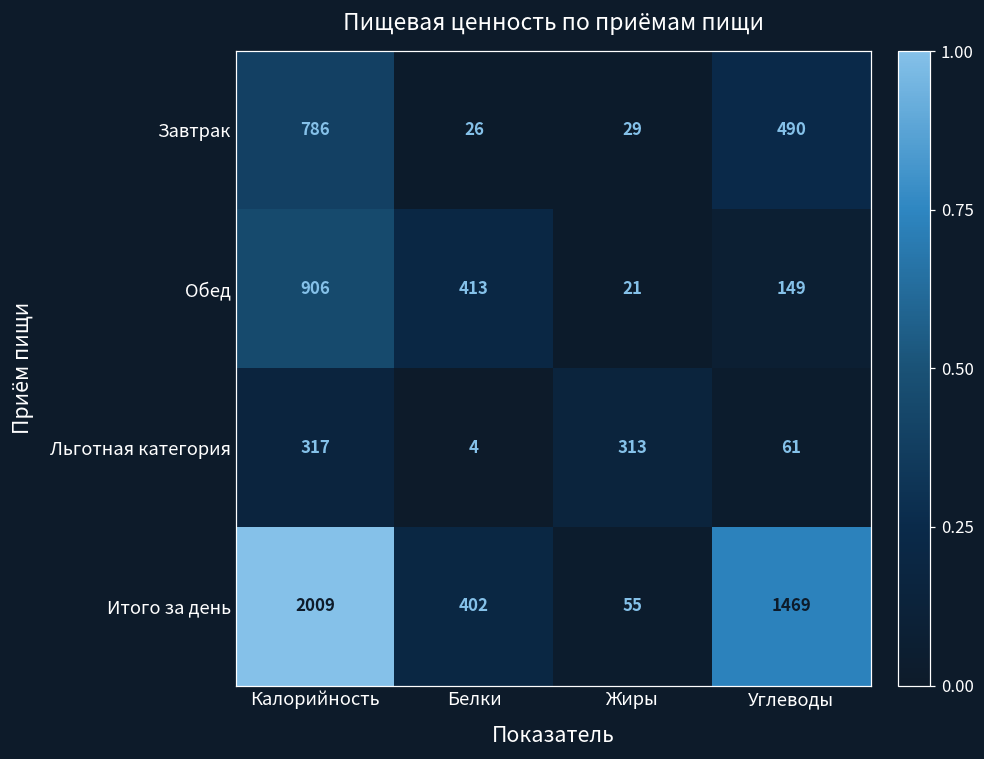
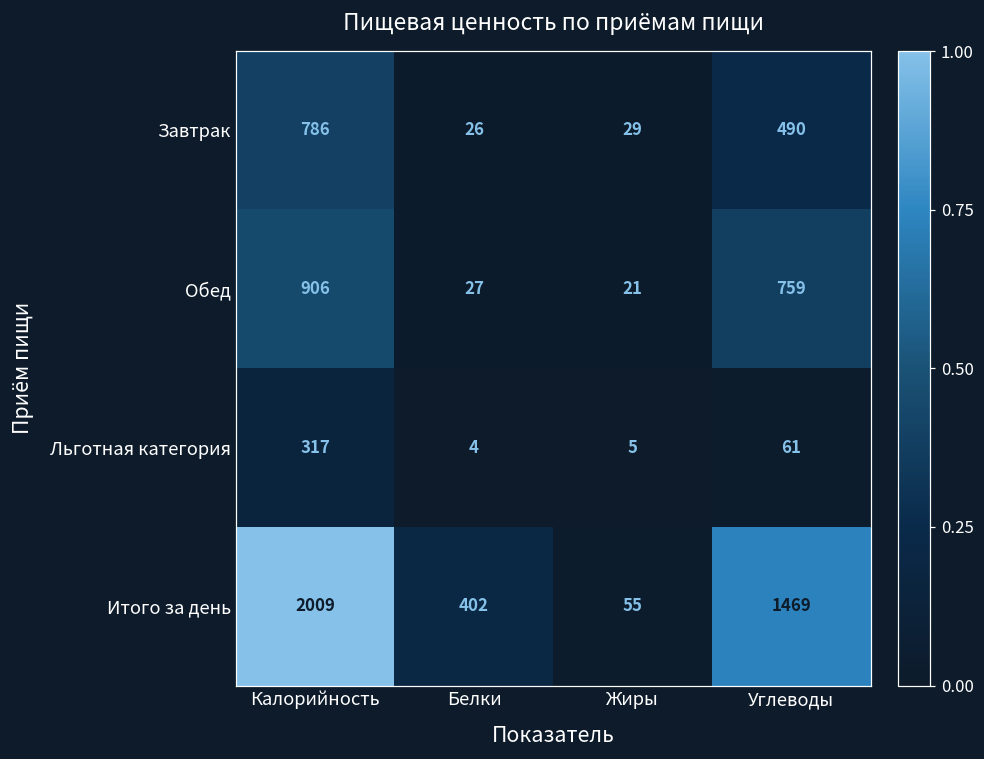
Обед, Белки: 413 -> 27
Обед, Углеводы: 149 -> 759
Льготная категория, Жиры: 313 -> 5
